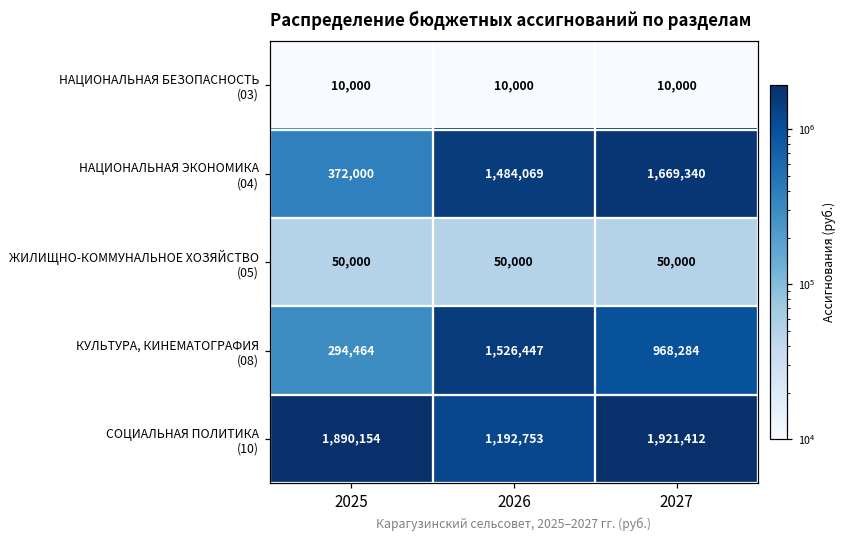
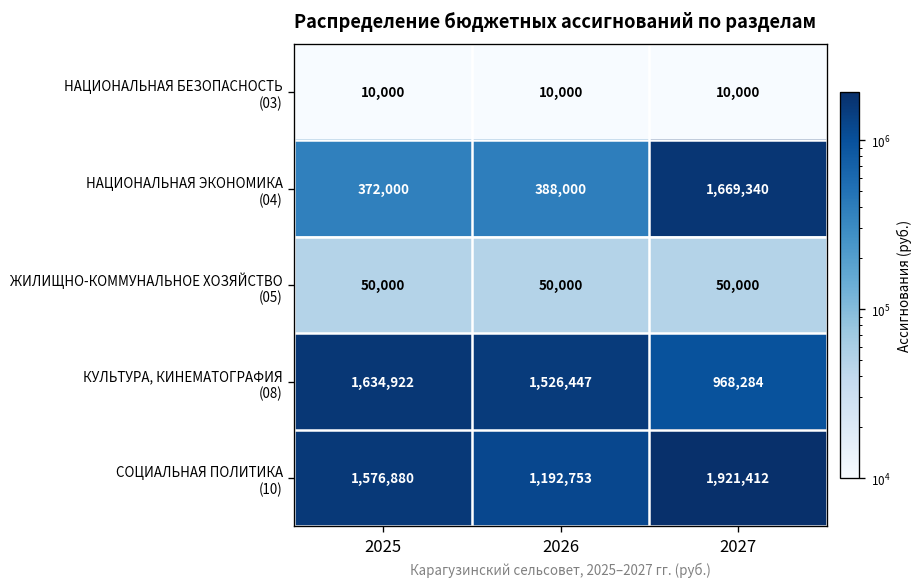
НАЦИОНАЛЬНАЯ ЭКОНОМИКА (04), 2026: 1,484,069 -> 388,000
КУЛЬТУРА, КИНЕМАТОГРАФИЯ (08), 2025: 294,464 -> 1,634,922
СОЦИАЛЬНАЯ ПОЛИТИКА (10), 2025: 1,890,154 -> 1,576,880
